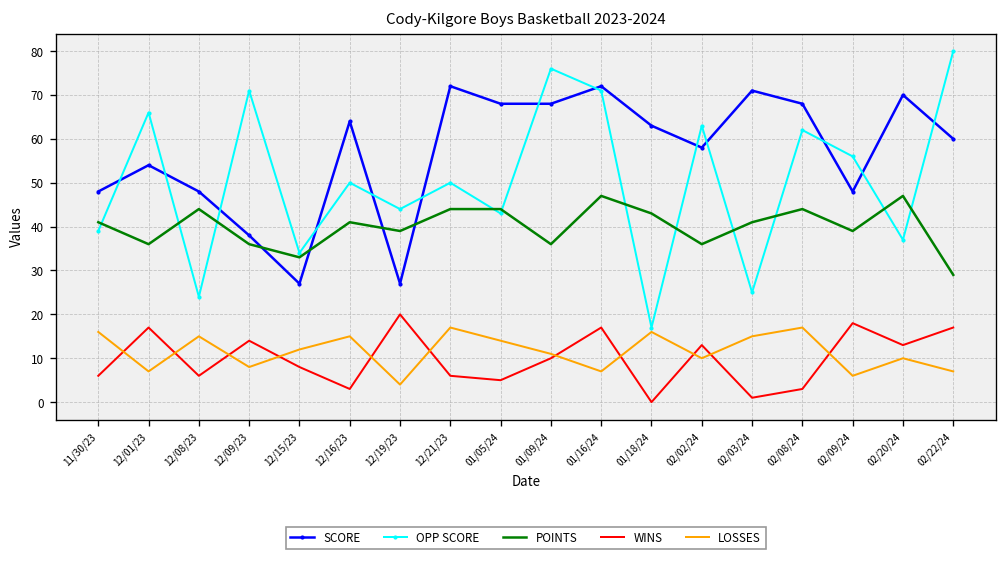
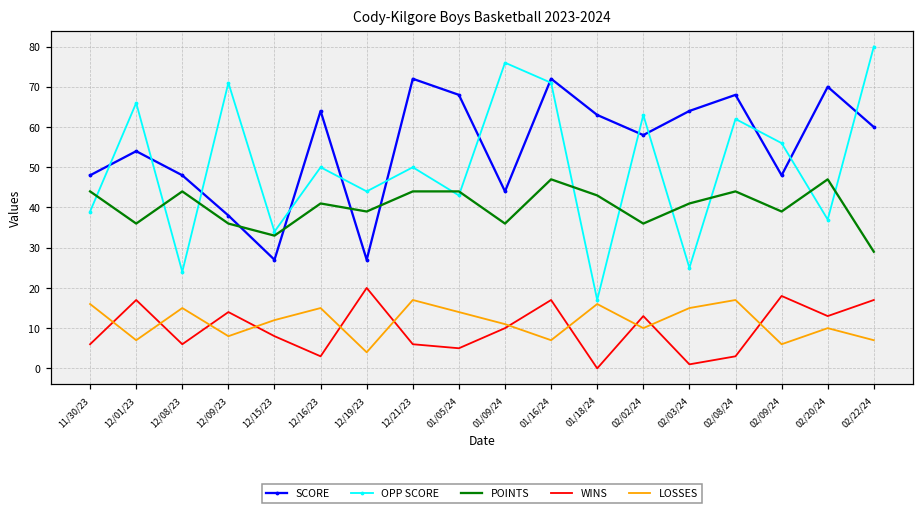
POINTS, 11/30/23: 41 -> 44
SCORE, 01/09/24: 68 -> 44
SCORE, 02/03/24: 71 -> 64
